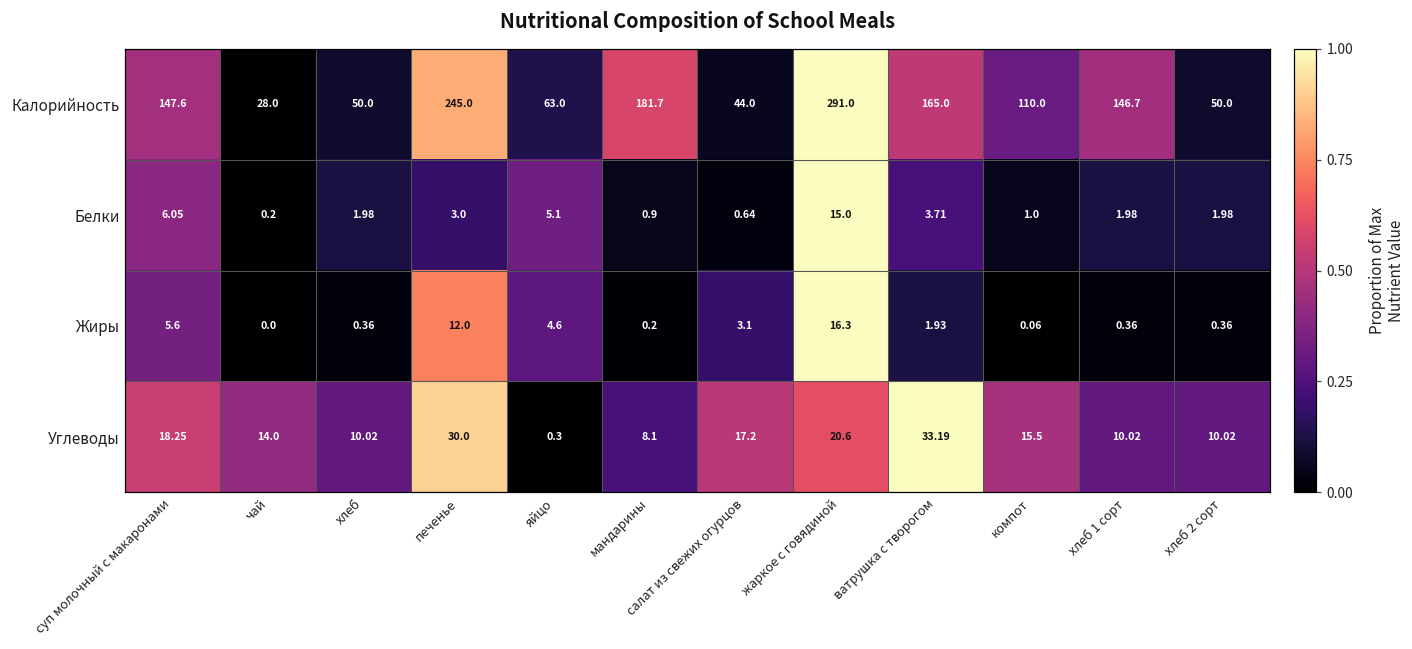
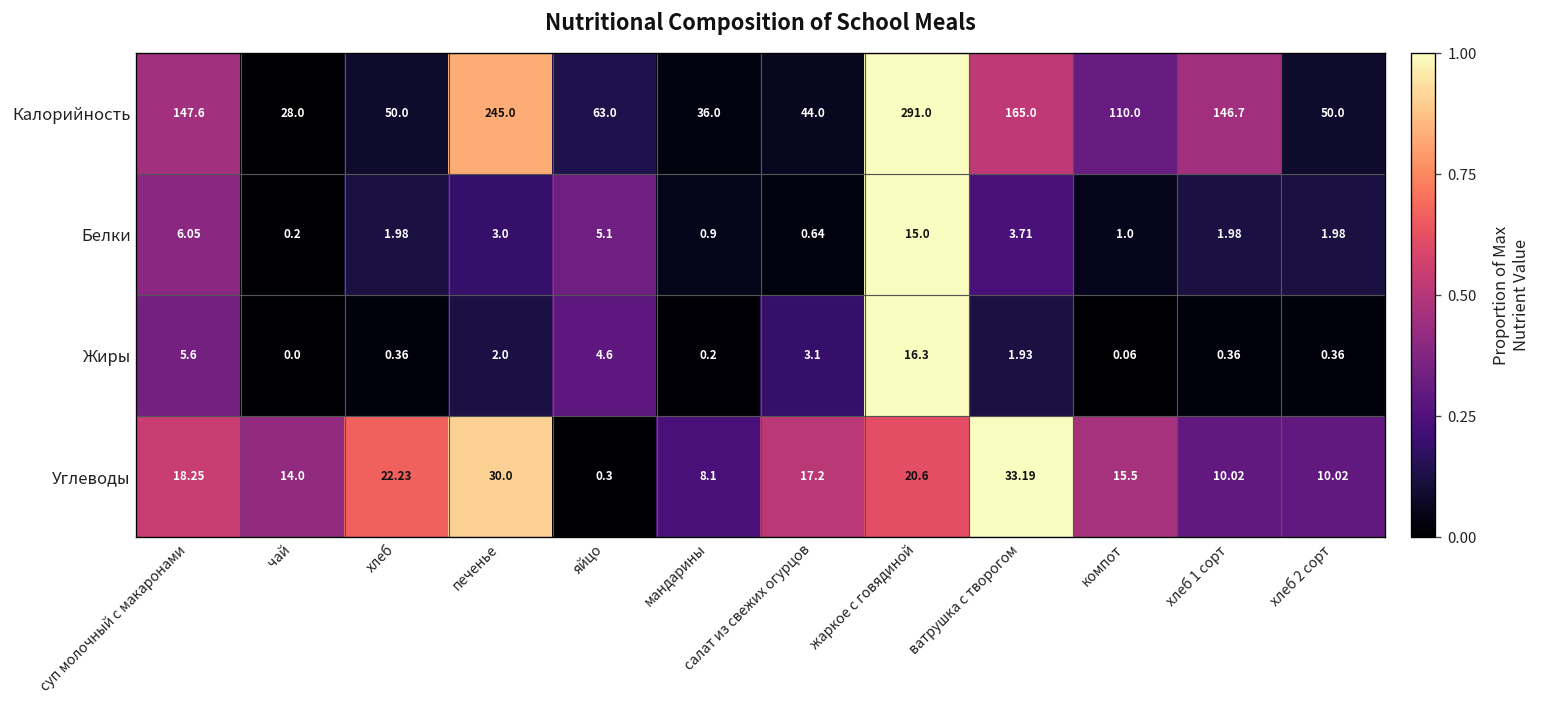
Калорийность, мандарины: 181.7 -> 36.0
Жиры, печенье: 12.0 -> 2.0
Углеводы, хлеб: 10.02 -> 22.23
